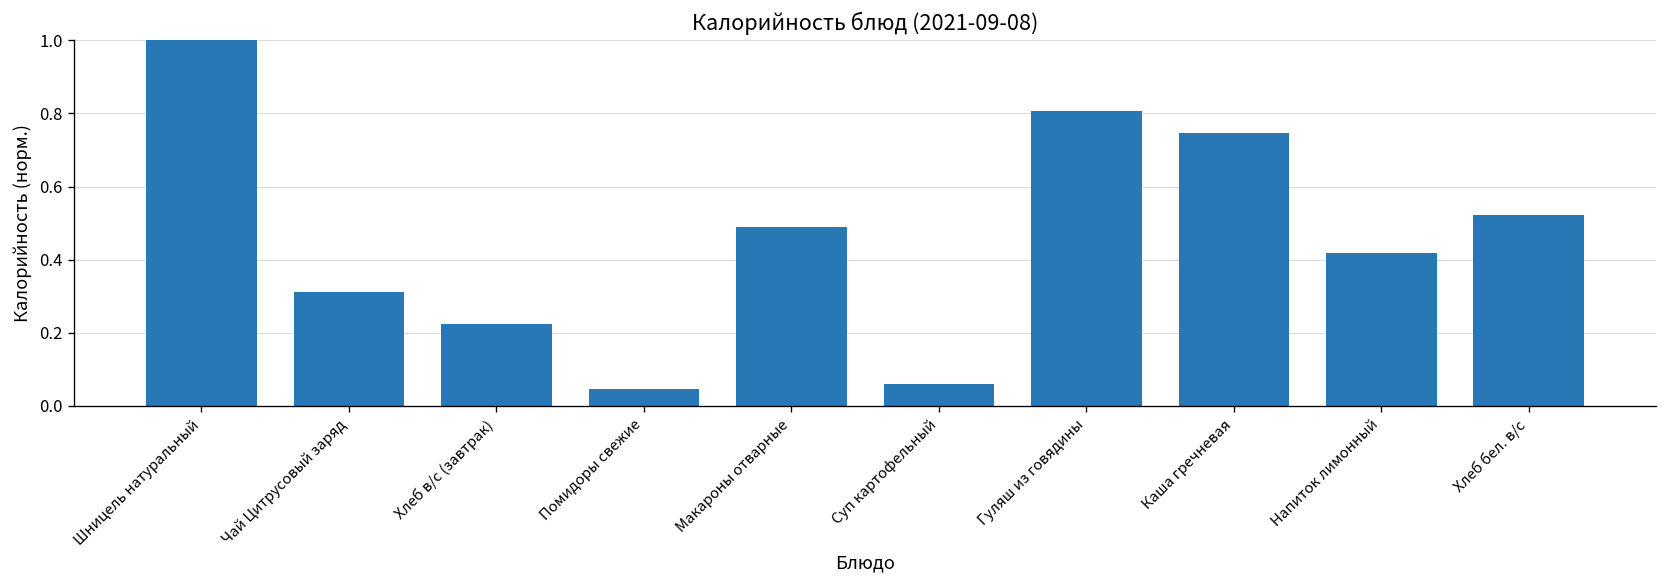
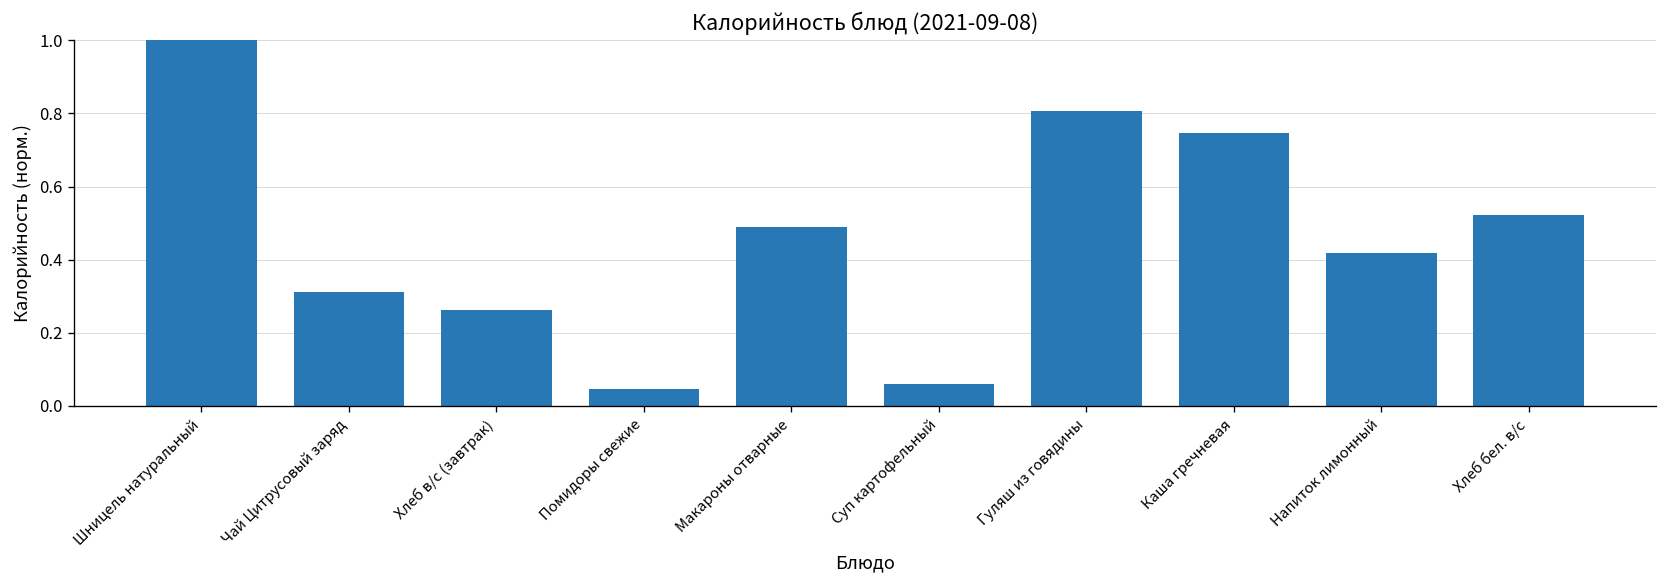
Хлеб в/с (завтрак): 0.22 -> 0.26
